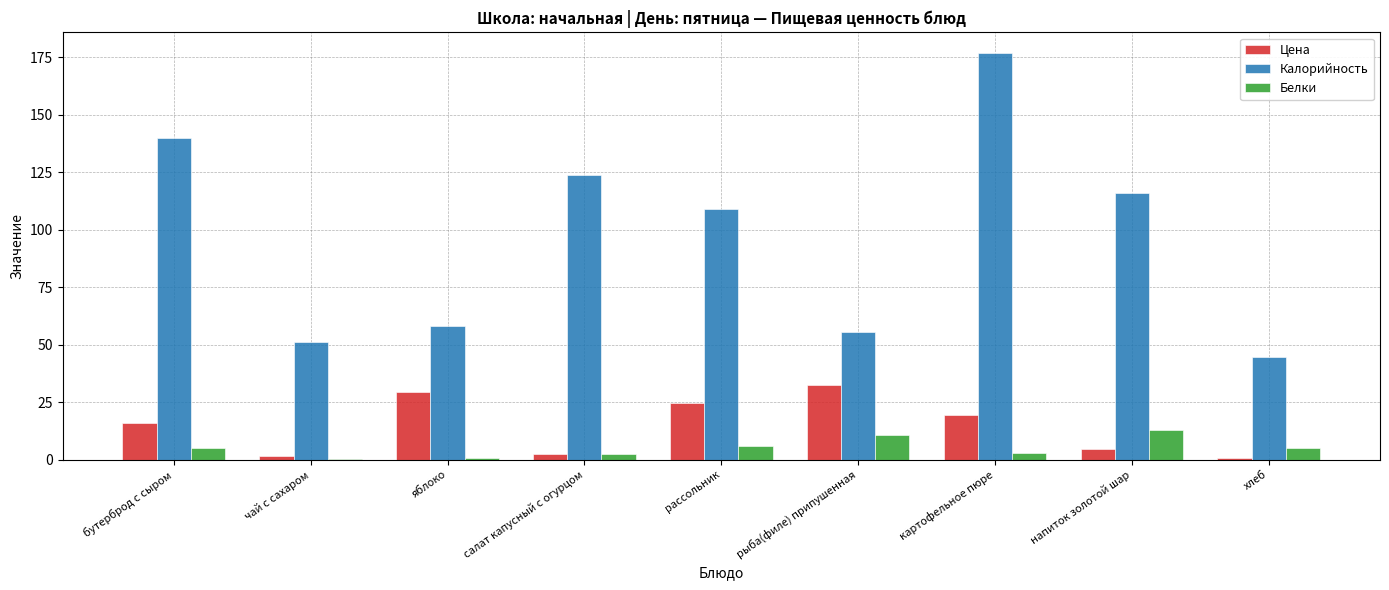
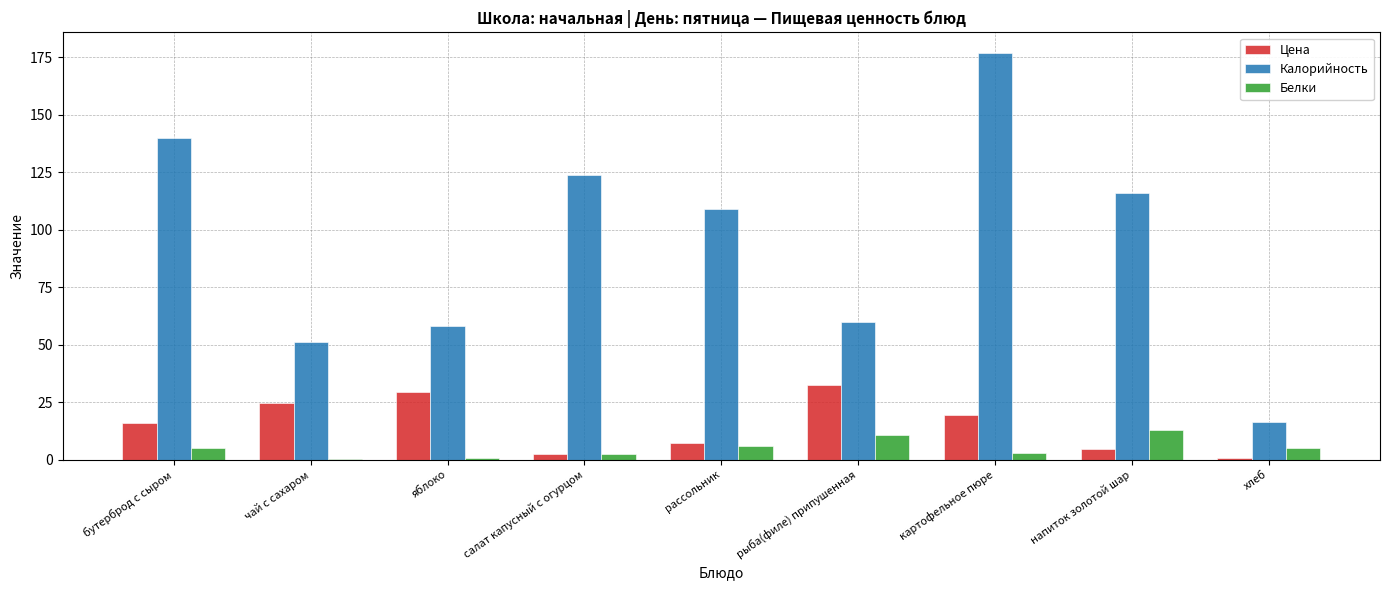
Цена, чай с сахаром: 1 -> 25
Цена, рассольник: 24 -> 7
Калорийность, рыба(филе) припушенная: 55 -> 60
Калорийность, хлеб: 45 -> 16
